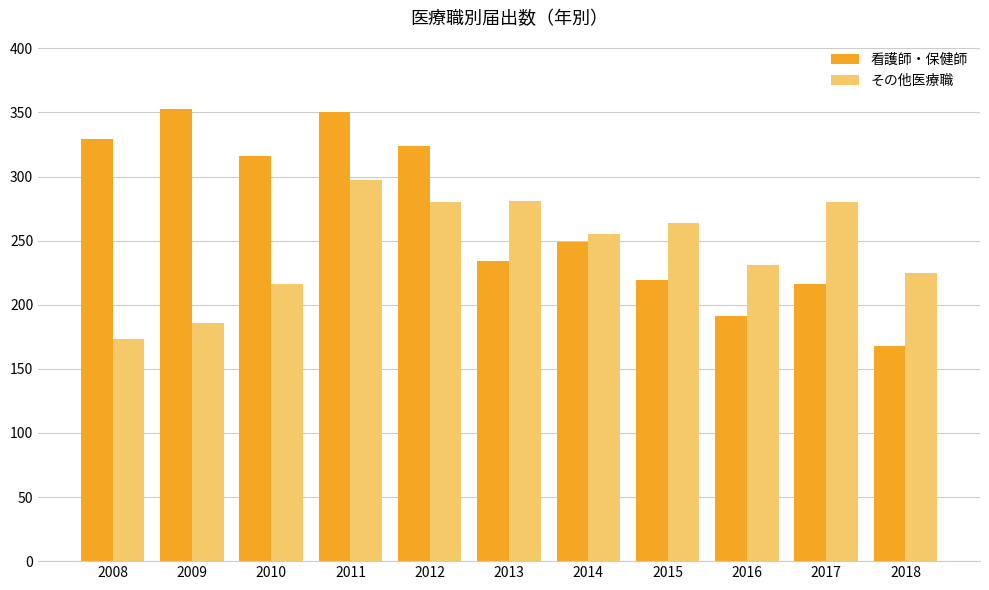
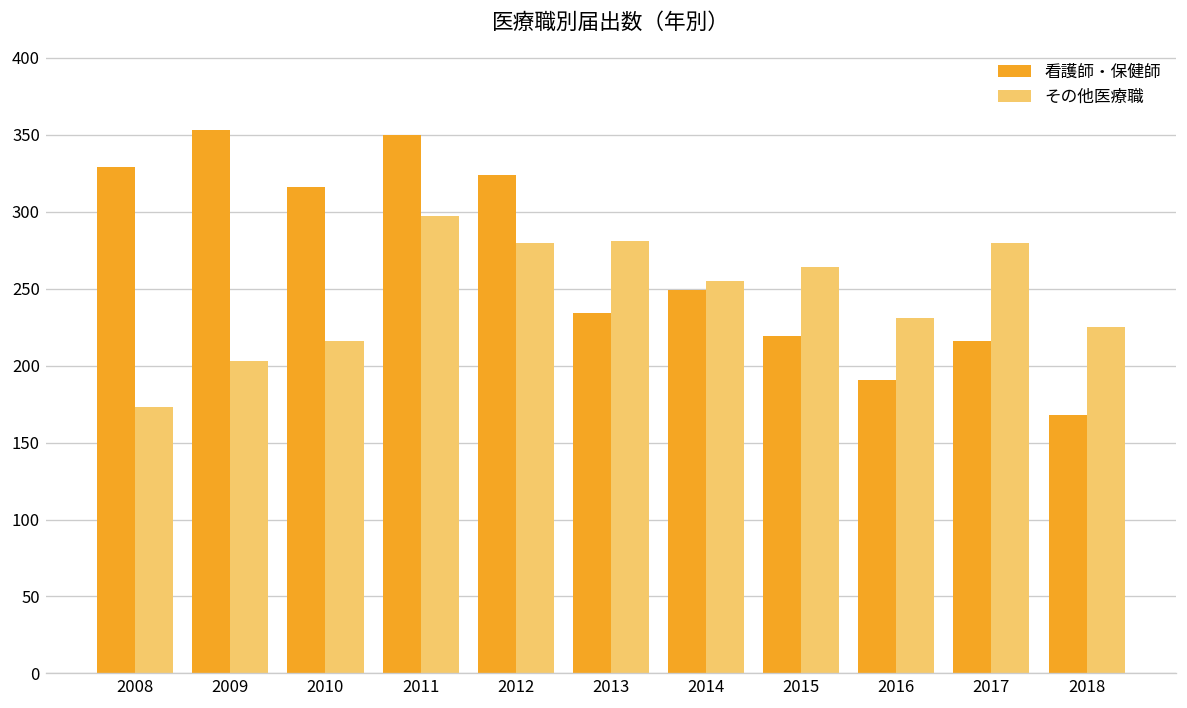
その他医療職, 2009: 186 -> 203
